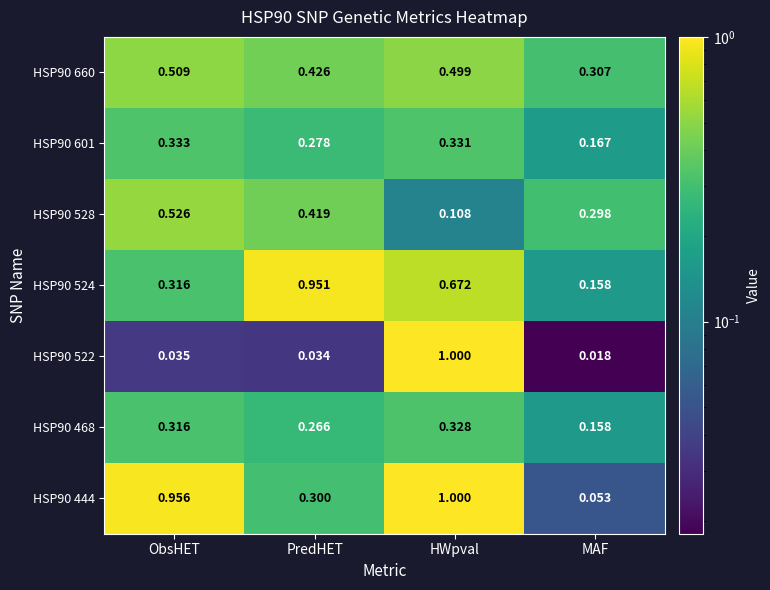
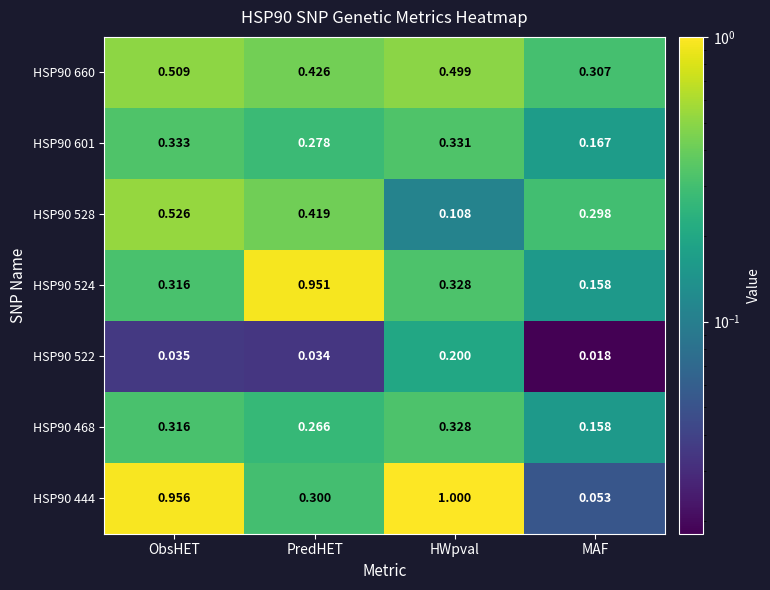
HSP90 524, HWpval: 0.672 -> 0.328
HSP90 522, HWpval: 1.000 -> 0.200
